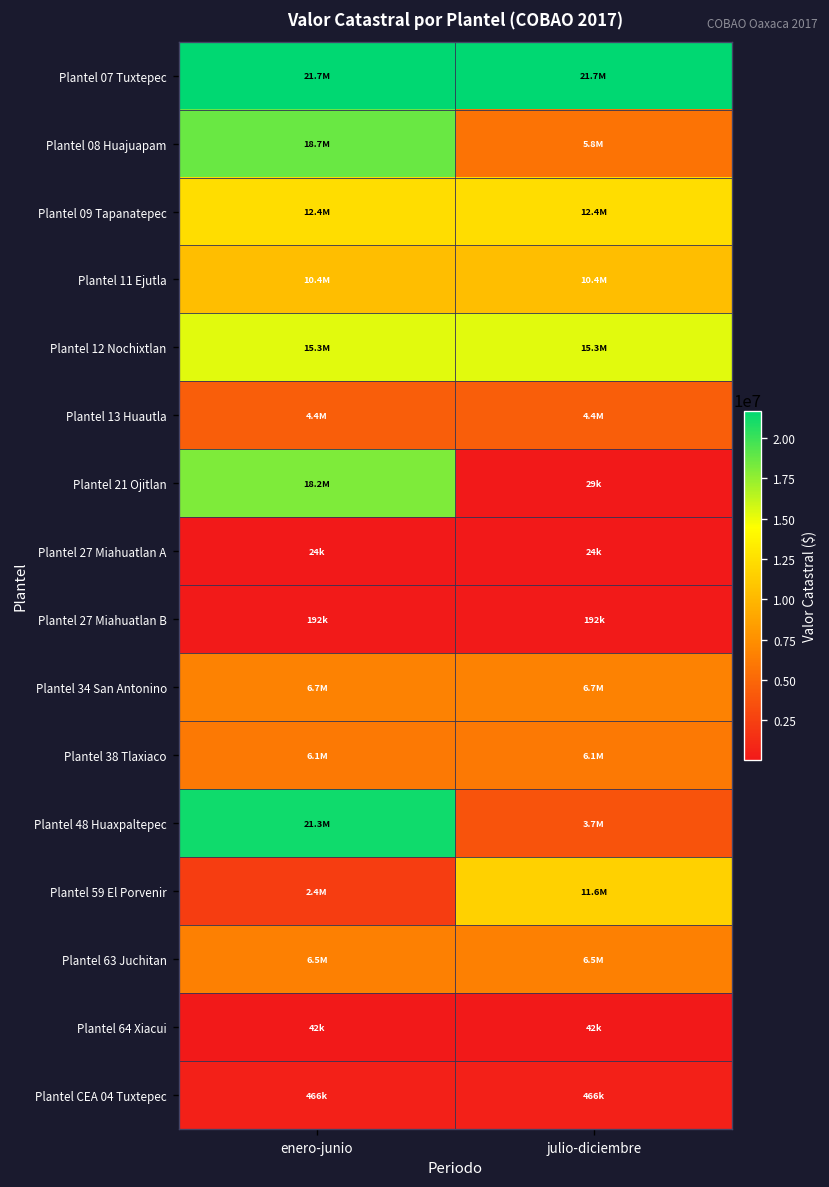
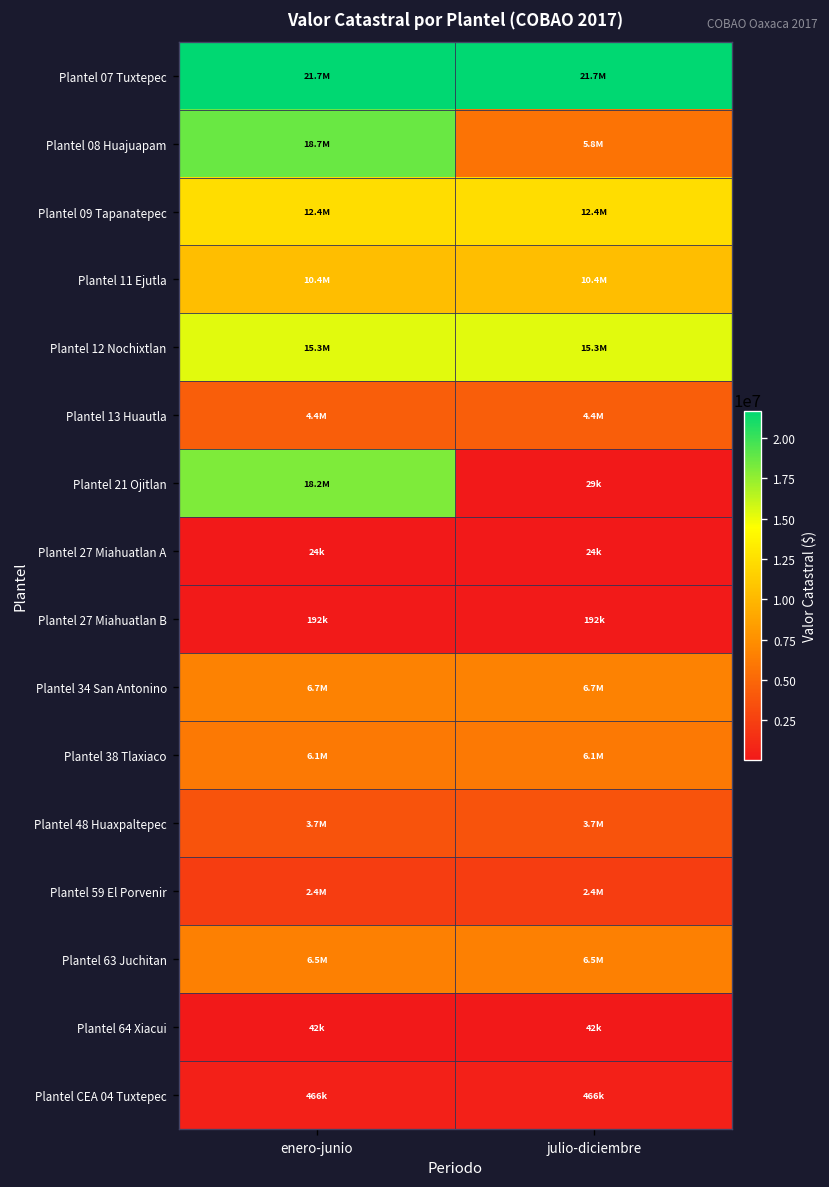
Plantel 48 Huaxpaltepec, enero-junio: 21.3M -> 3.7M
Plantel 59 El Porvenir, julio-diciembre: 11.6M -> 2.4M
